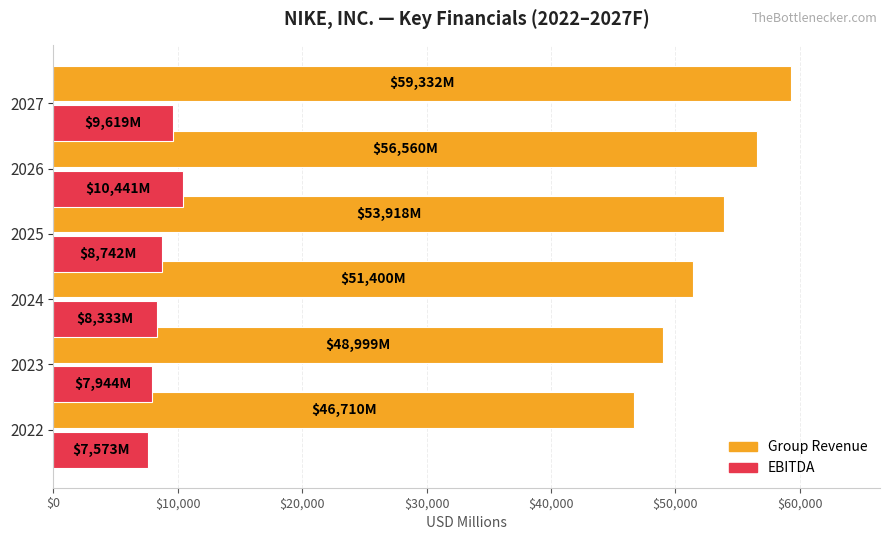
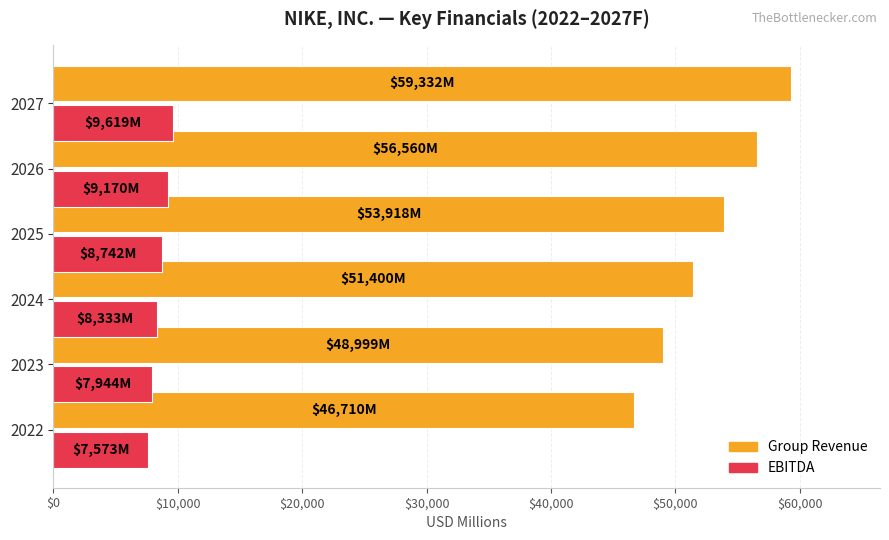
EBITDA, 2026: $10,441M -> $9,170M
